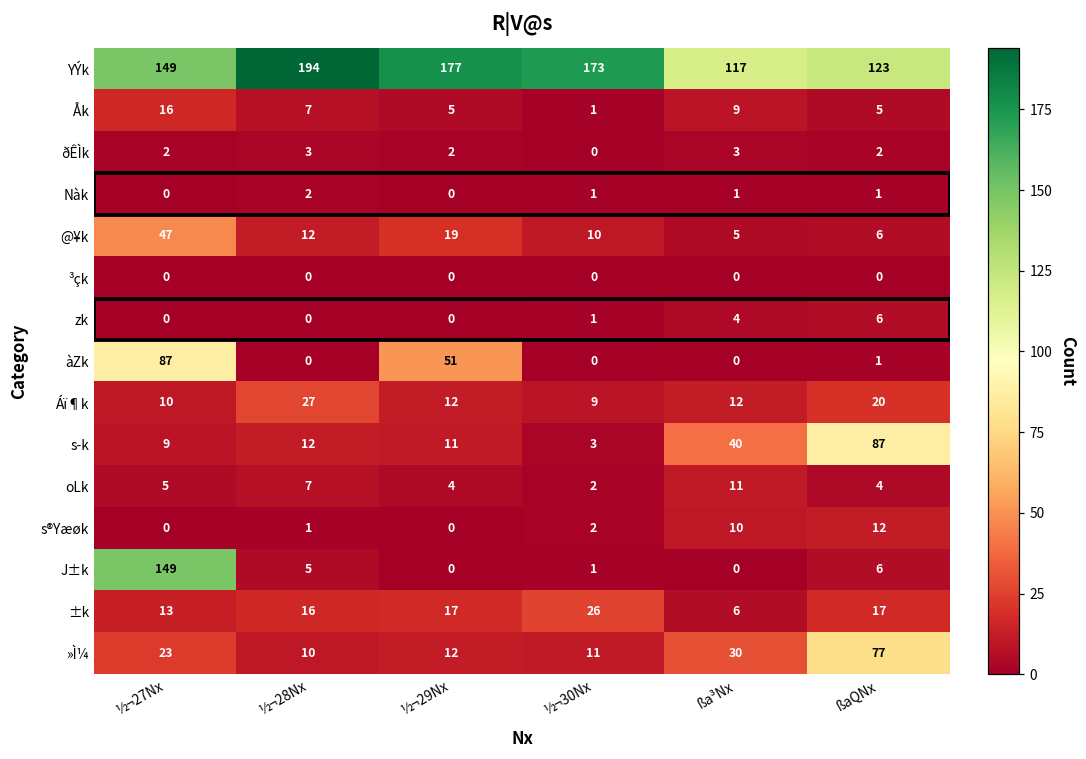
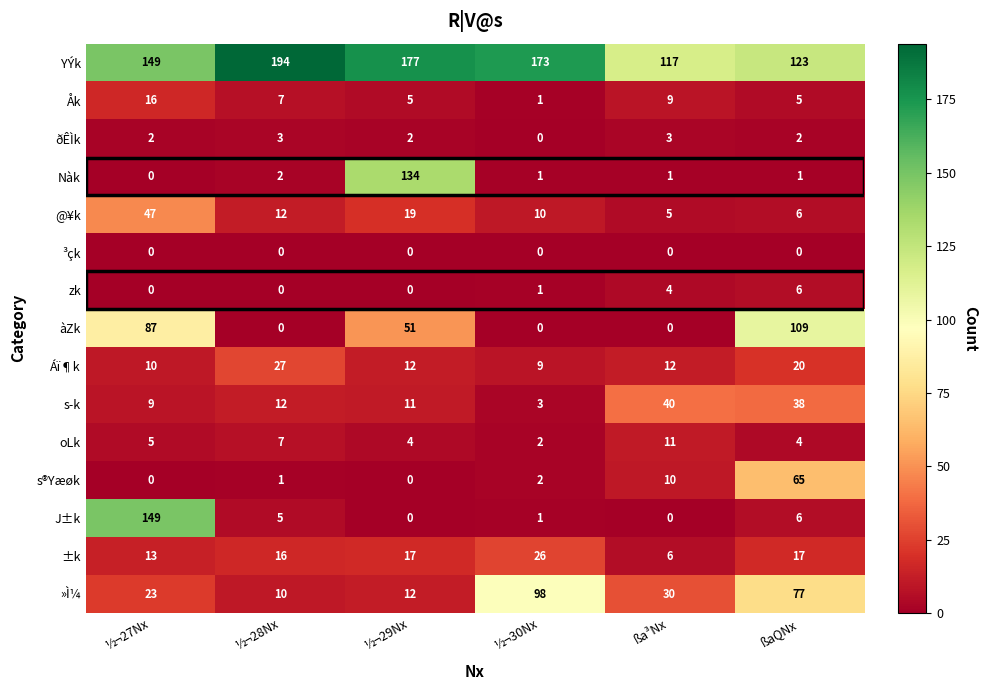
Nàk, ½¬29Nx: 0 -> 134
àZk, ßaQNx: 1 -> 109
s­k, ßaQNx: 87 -> 38
s®Yæøk, ßaQNx: 12 -> 65
»Ì¼, ½¬30Nx: 11 -> 98
